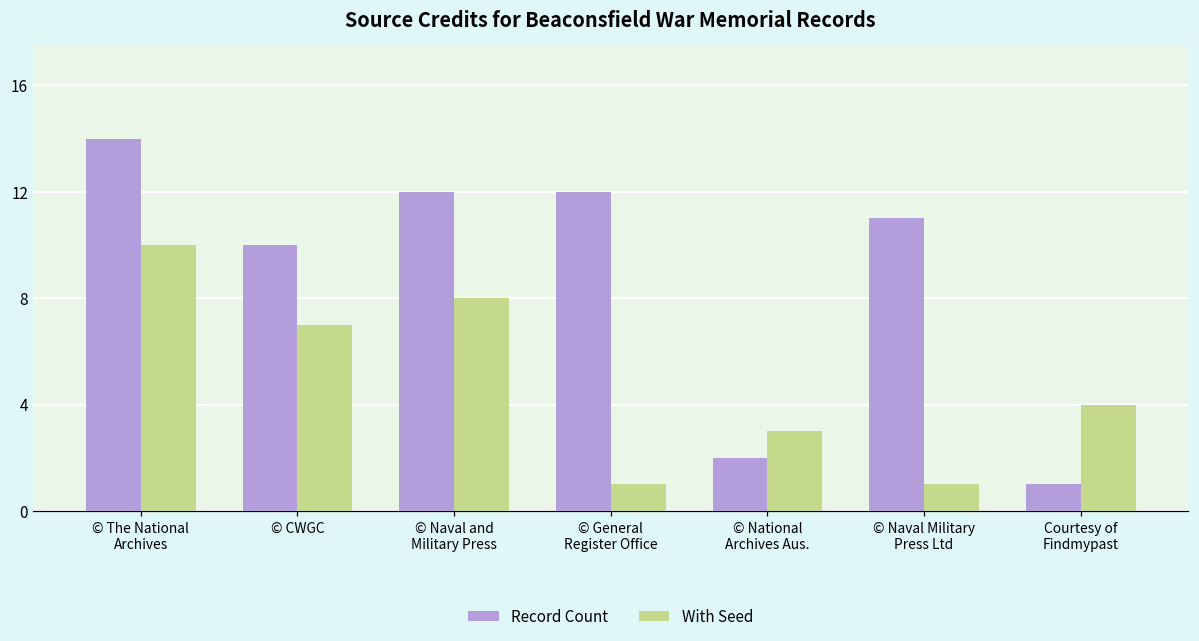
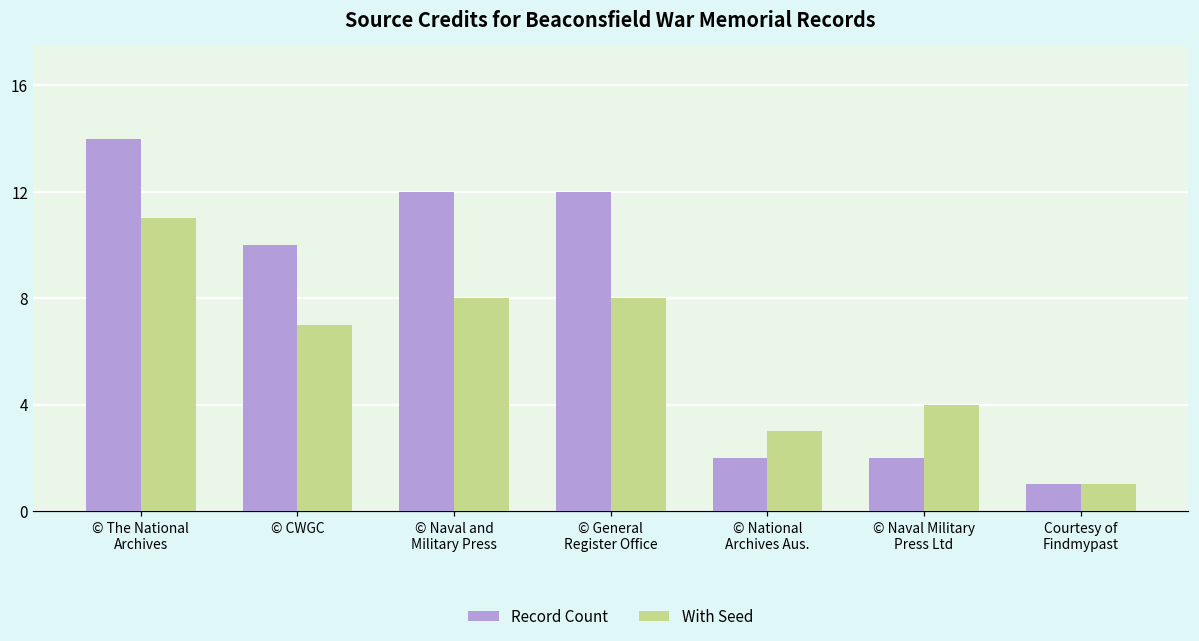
With Seed, © The National Archives: 10 -> 11
With Seed, © General Register Office: 1 -> 8
Record Count, © Naval Military Press Ltd: 11 -> 2
With Seed, © Naval Military Press Ltd: 1 -> 4
With Seed, Courtesy of Findmypast: 4 -> 1
